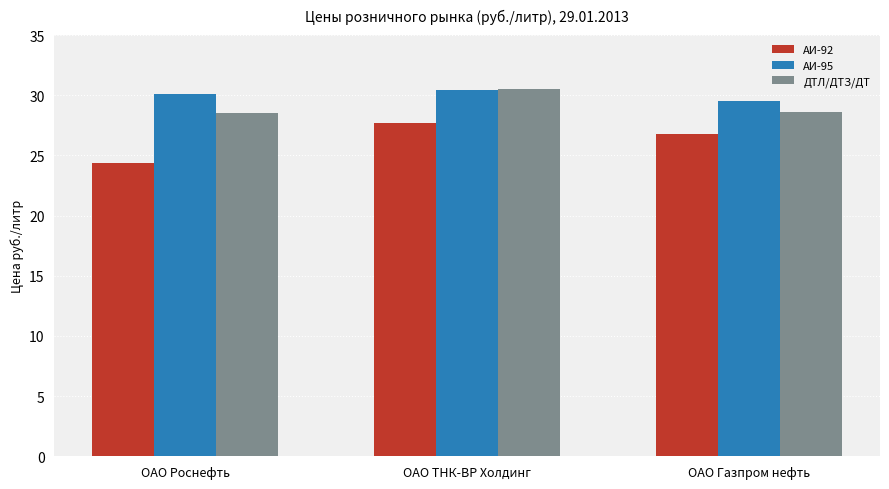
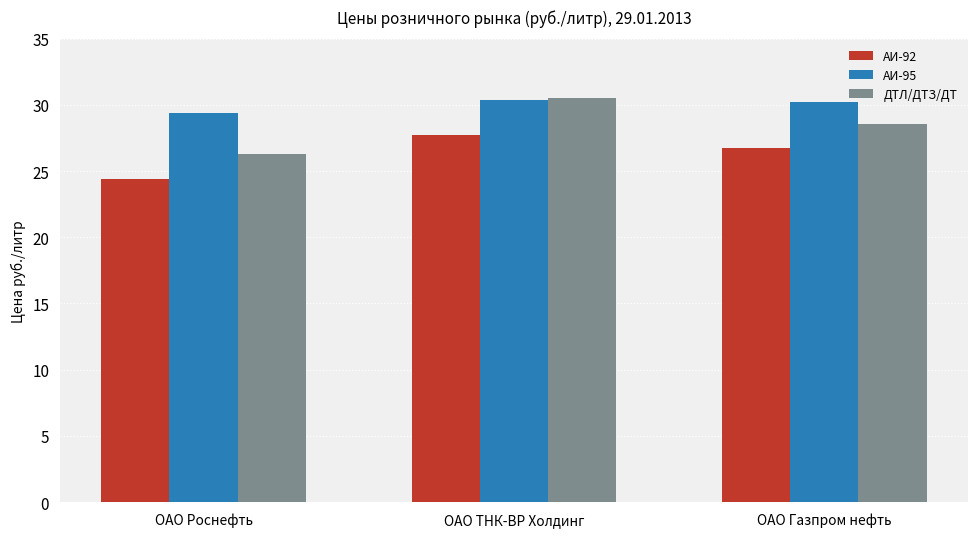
АИ-95, ОАО Роснефть: 30.1 -> 29.4
ДТЛ/ДТЗ/ДТ, ОАО Роснефть: 28.5 -> 26.3
АИ-95, ОАО Газпром нефть: 29.5 -> 30.3
